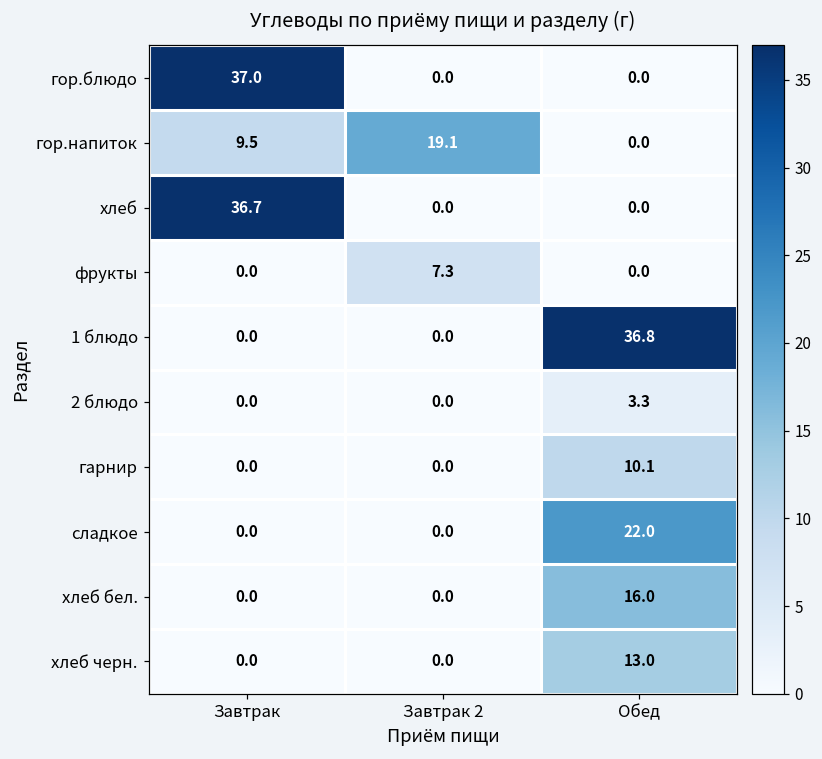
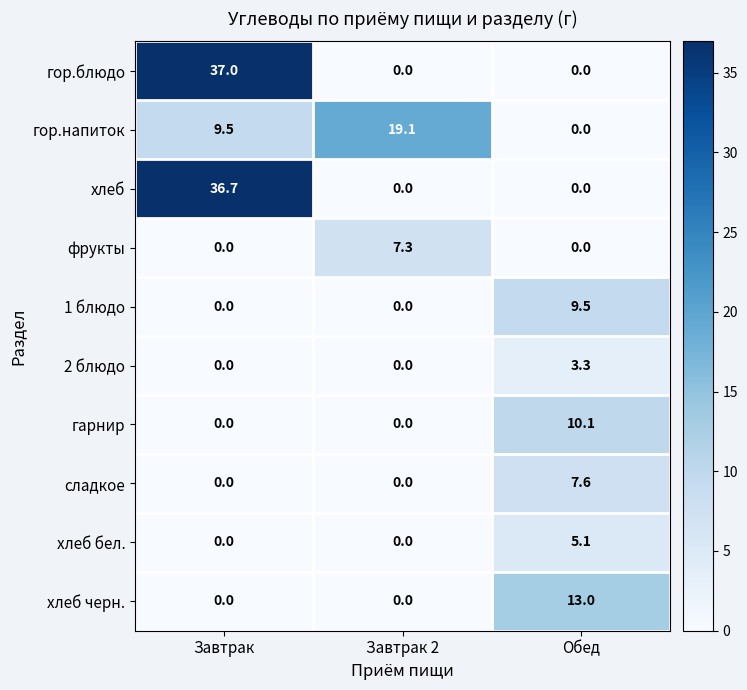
1 блюдо, Обед: 36.8 -> 9.5
сладкое, Обед: 22.0 -> 7.6
хлеб бел., Обед: 16.0 -> 5.1
